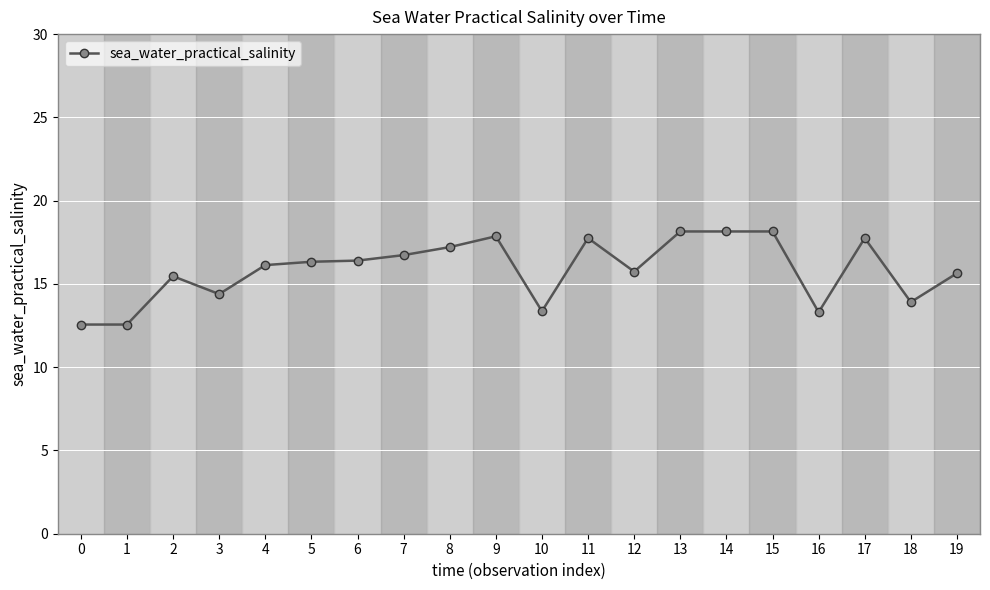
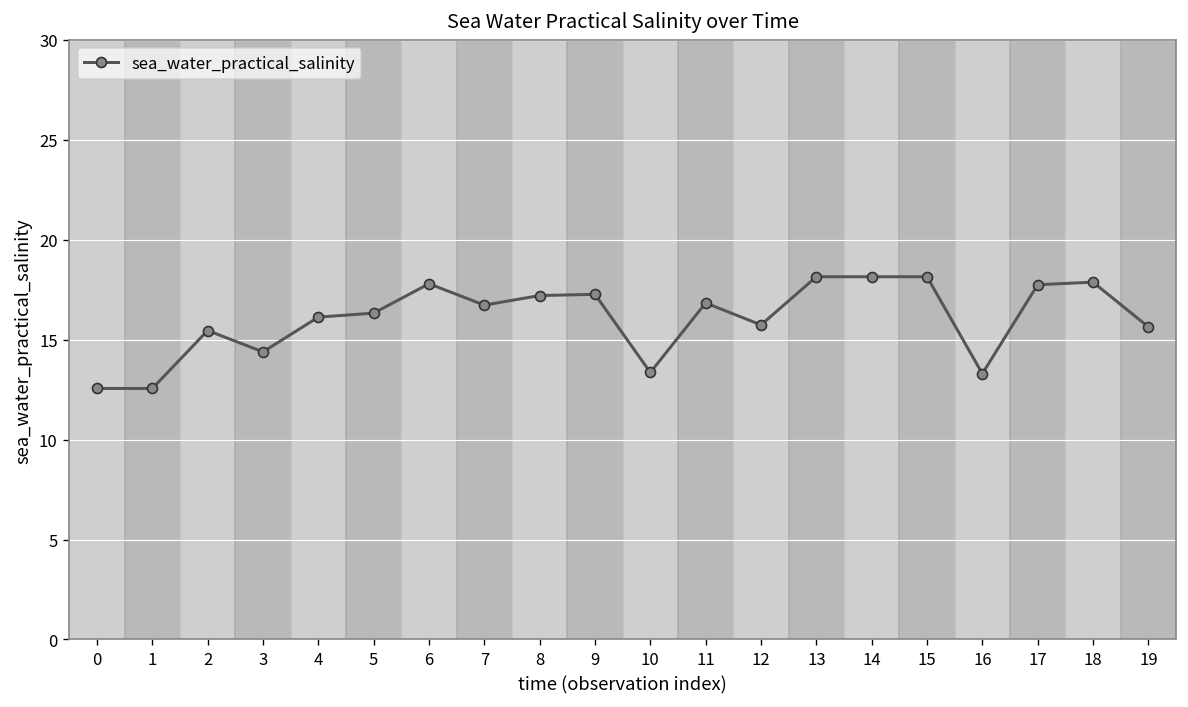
6: 16.4 -> 17.8
9: 17.9 -> 17.3
11: 17.8 -> 16.8
18: 13.9 -> 17.9
